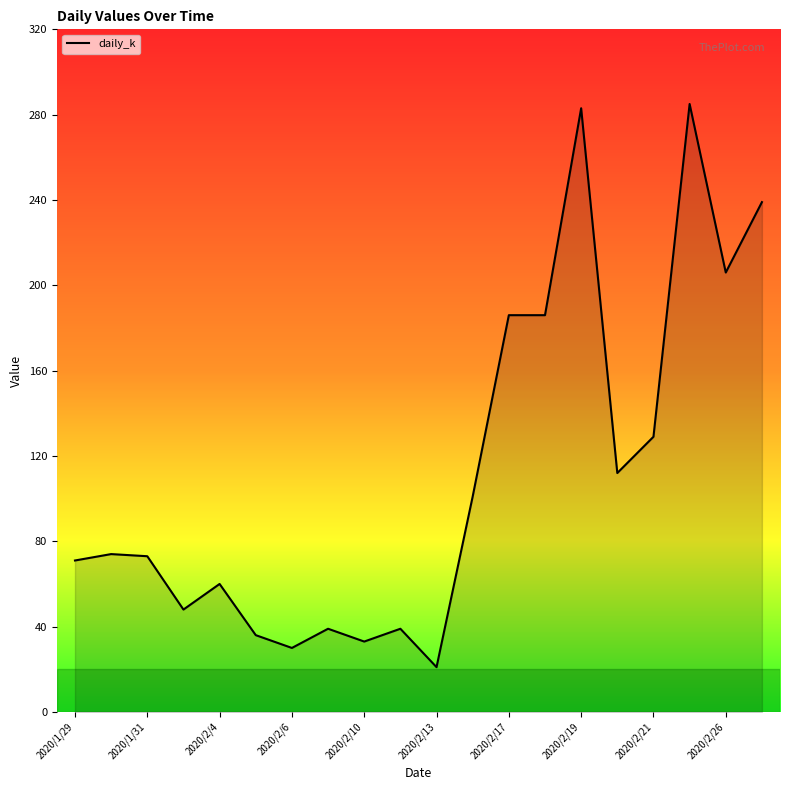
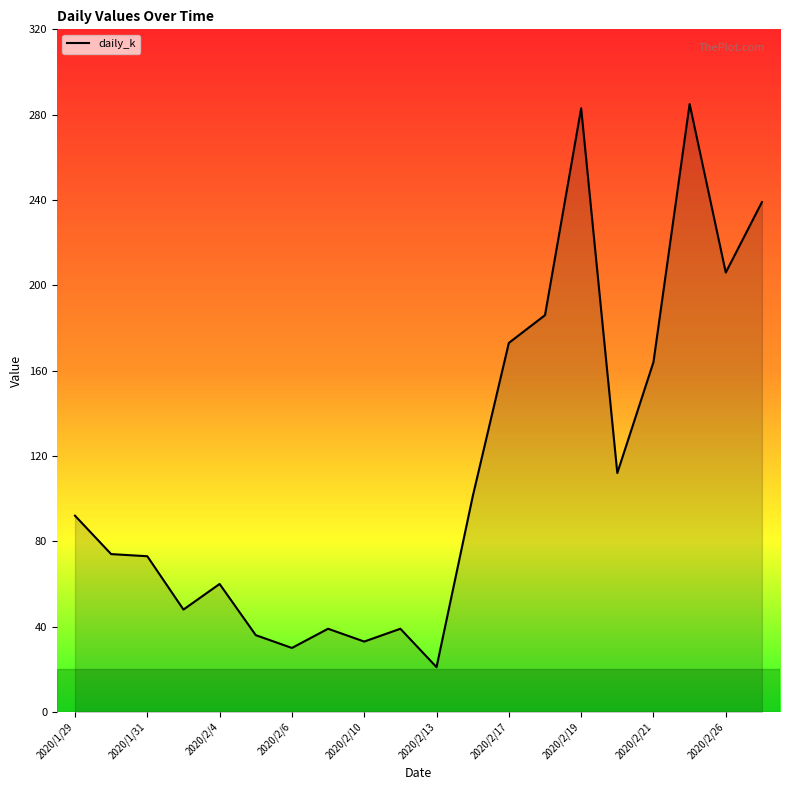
2020/1/29: 71 -> 92
2020/2/17: 186 -> 173
2020/2/21: 129 -> 164
